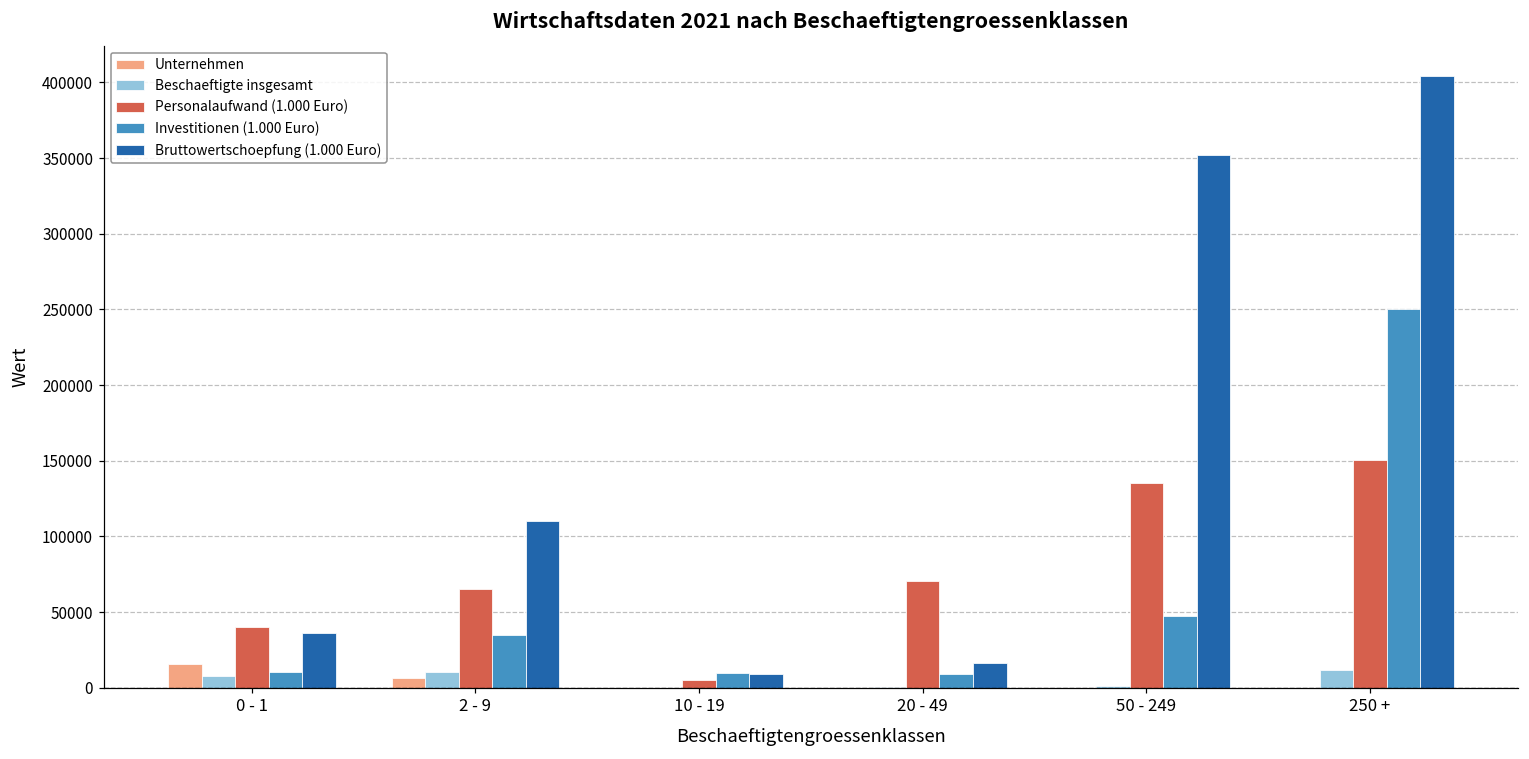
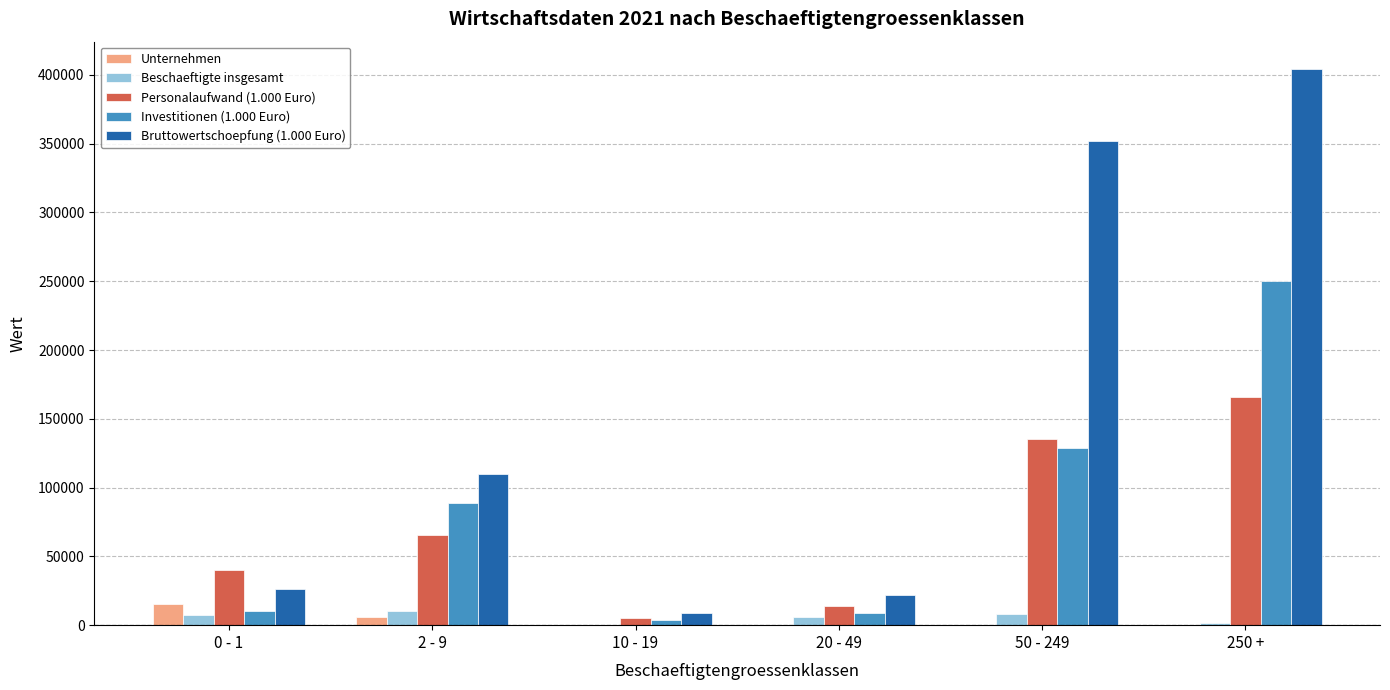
Bruttowertschoepfung (1.000 Euro), 0 - 1: 36000 -> 26000
Investitionen (1.000 Euro), 2 - 9: 35000 -> 89000
Investitionen (1.000 Euro), 10 - 19: 10000 -> 4000
Beschaeftigte insgesamt, 20 - 49: 0 -> 6000
Personalaufwand (1.000 Euro), 20 - 49: 70000 -> 14000
Bruttowertschoepfung (1.000 Euro), 20 - 49: 16000 -> 22000
Beschaeftigte insgesamt, 50 - 249: 1000 -> 8000
Investitionen (1.000 Euro), 50 - 249: 48000 -> 128000
Beschaeftigte insgesamt, 250 +: 12000 -> 2000
Personalaufwand (1.000 Euro), 250 +: 151000 -> 166000
